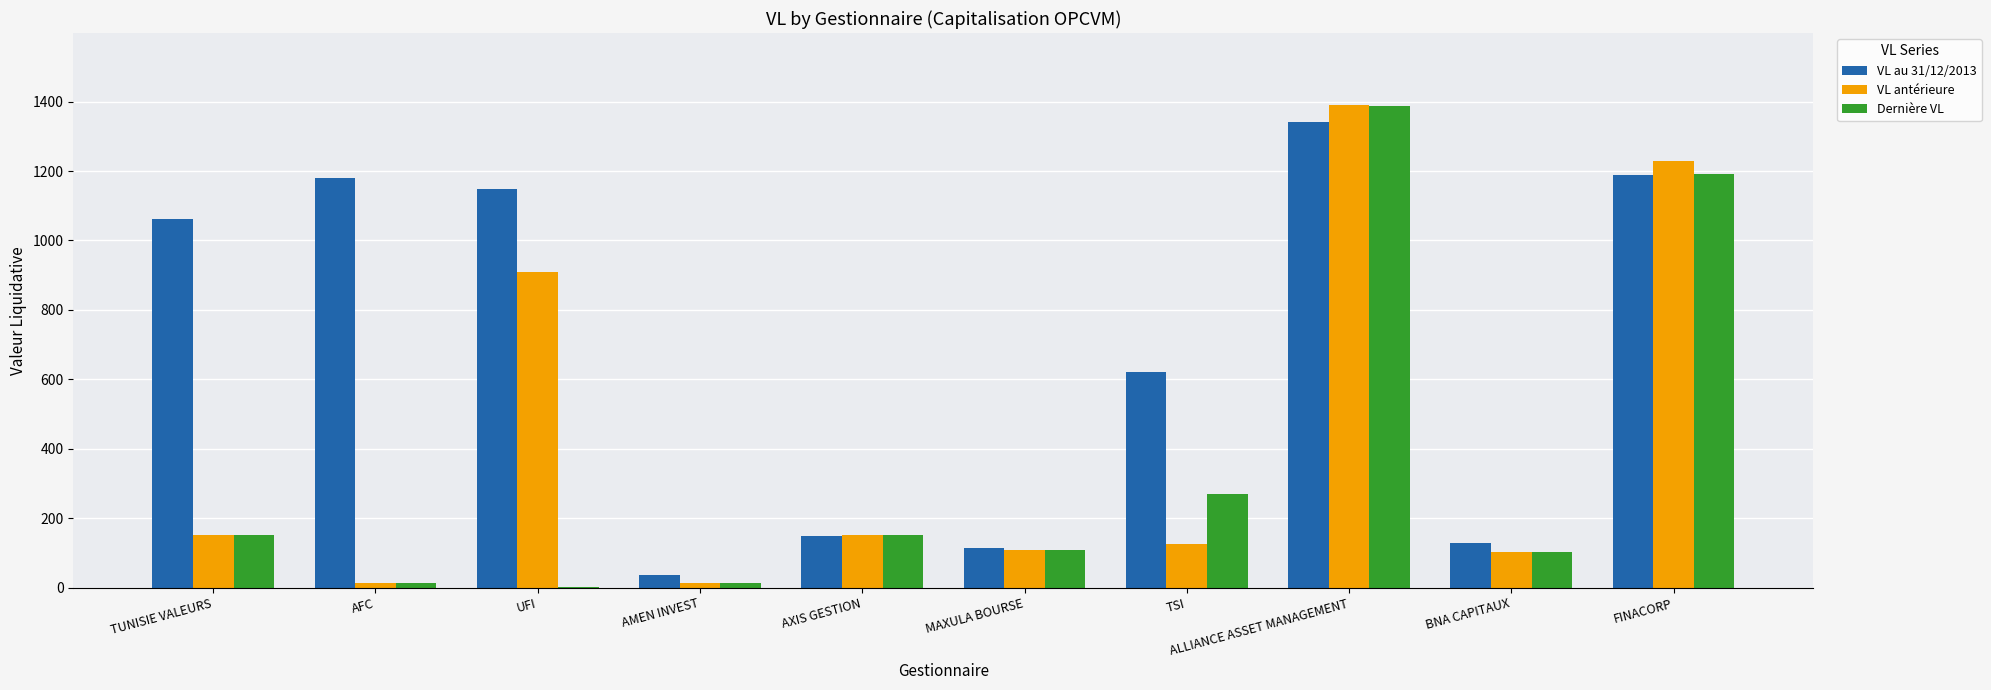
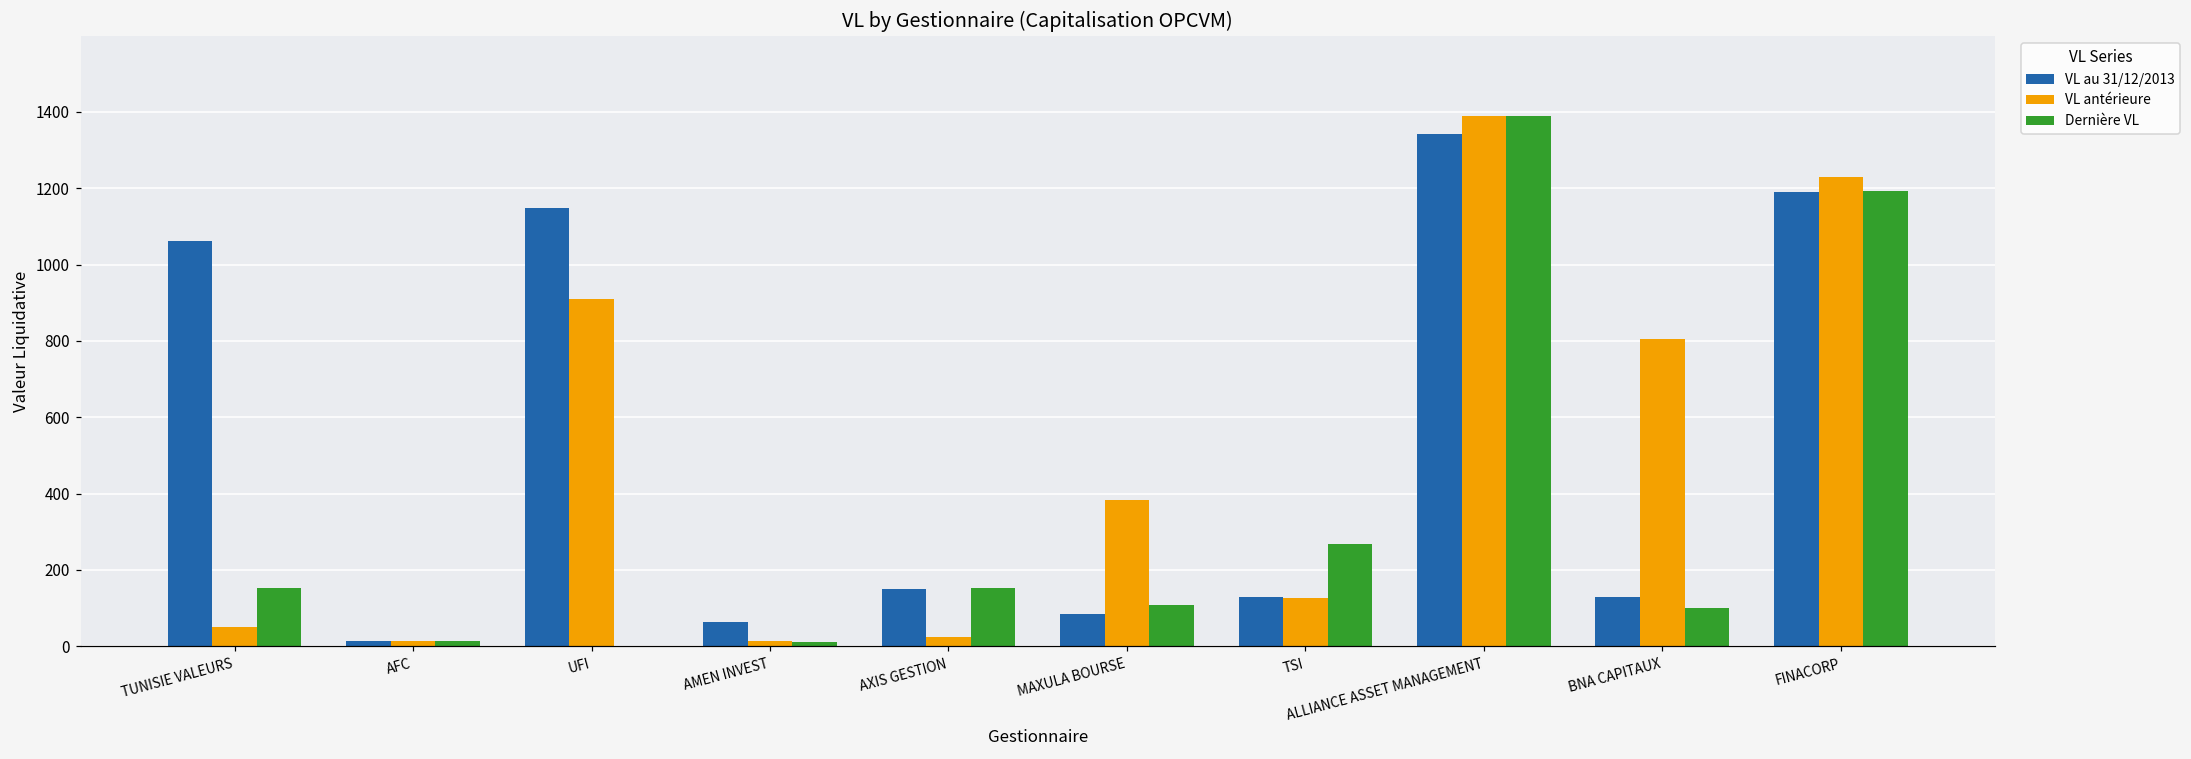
VL antérieure, TUNISIE VALEURS: 150 -> 50
VL au 31/12/2013, AFC: 1180 -> 10
VL au 31/12/2013, AMEN INVEST: 40 -> 60
VL antérieure, AXIS GESTION: 150 -> 30
VL au 31/12/2013, MAXULA BOURSE: 110 -> 80
VL antérieure, MAXULA BOURSE: 110 -> 380
VL au 31/12/2013, TSI: 620 -> 130
VL antérieure, BNA CAPITAUX: 100 -> 800
